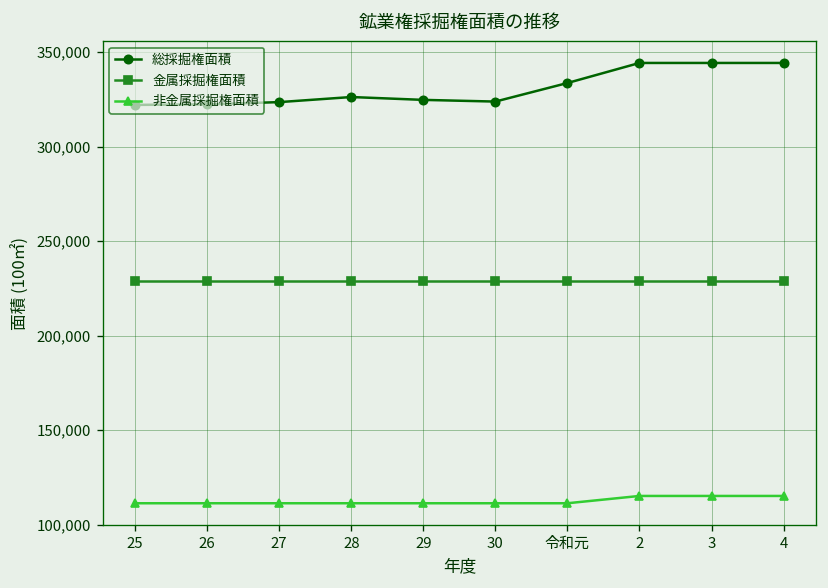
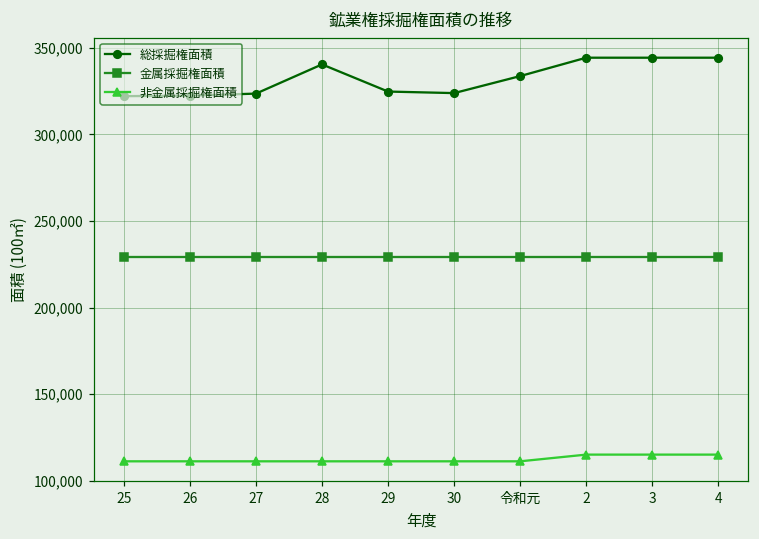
総採掘権面積, 28: 326,000 -> 340,000
